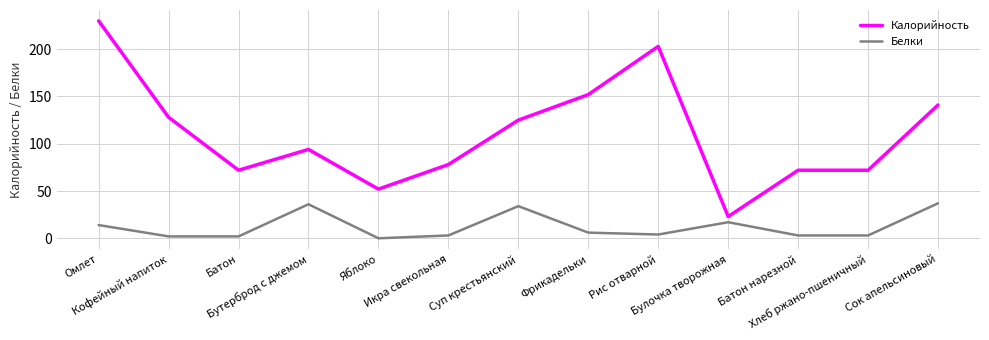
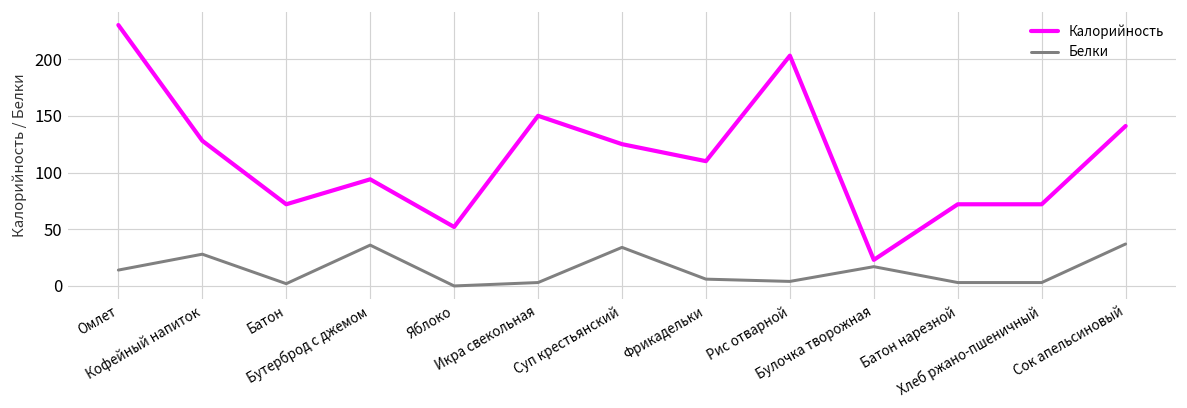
Белки, Кофейный напиток: 0 -> 30
Калорийность, Икра свекольная: 80 -> 150
Калорийность, Фрикадельки: 150 -> 110
